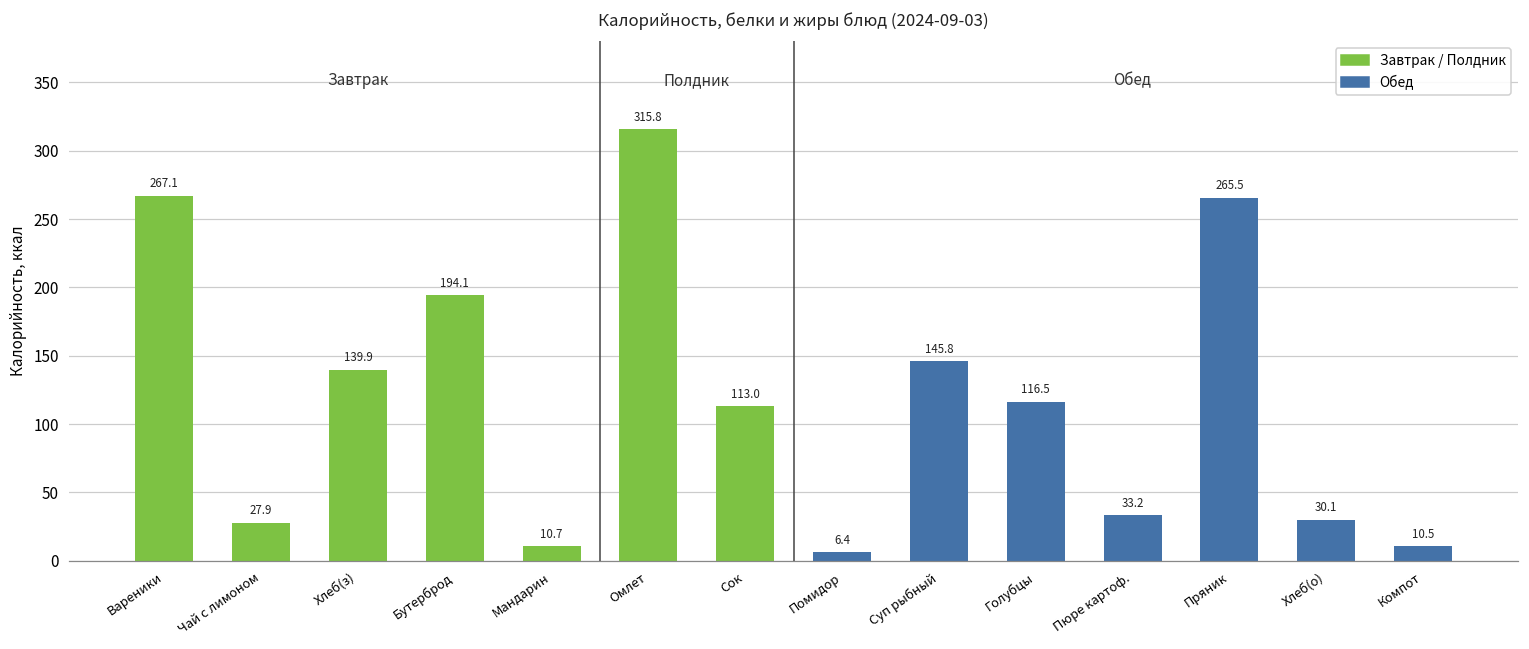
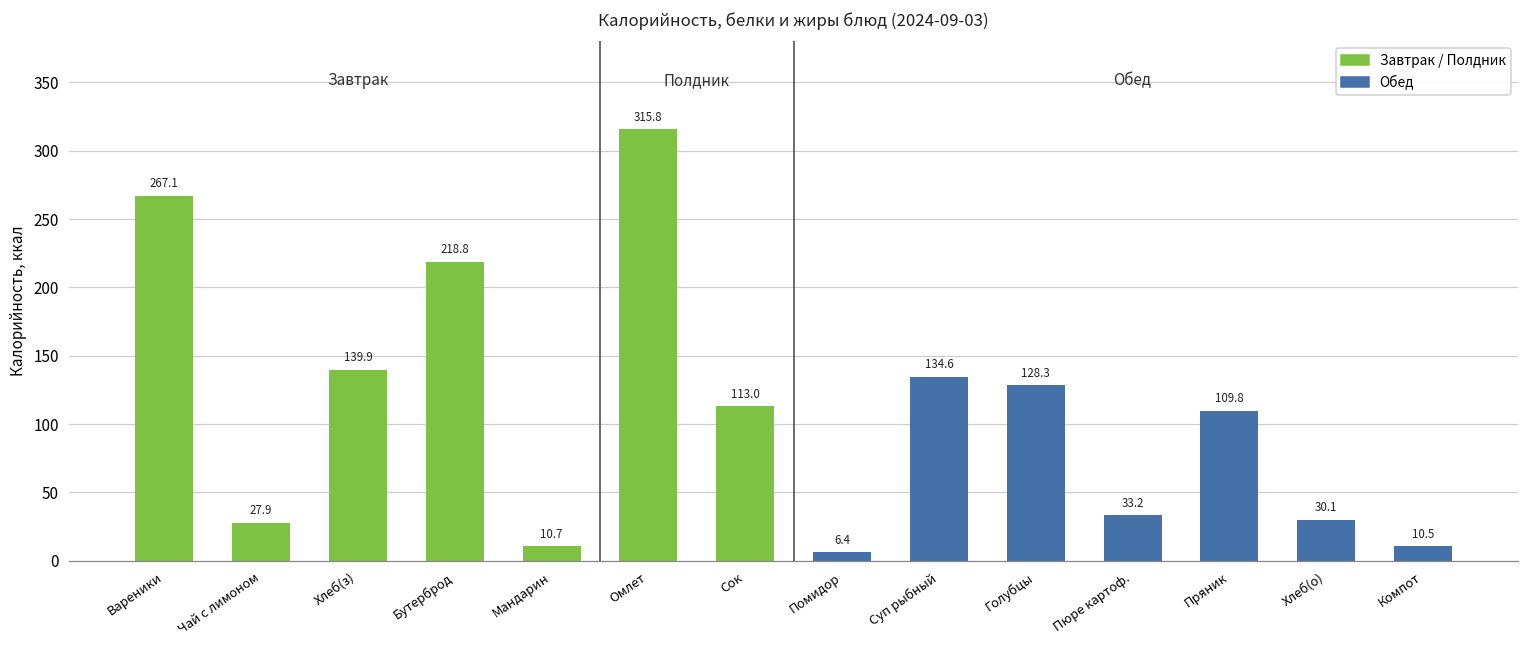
Бутерброд: 194.1 -> 218.8
Суп рыбный: 145.8 -> 134.6
Голубцы: 116.5 -> 128.3
Пряник: 265.5 -> 109.8
